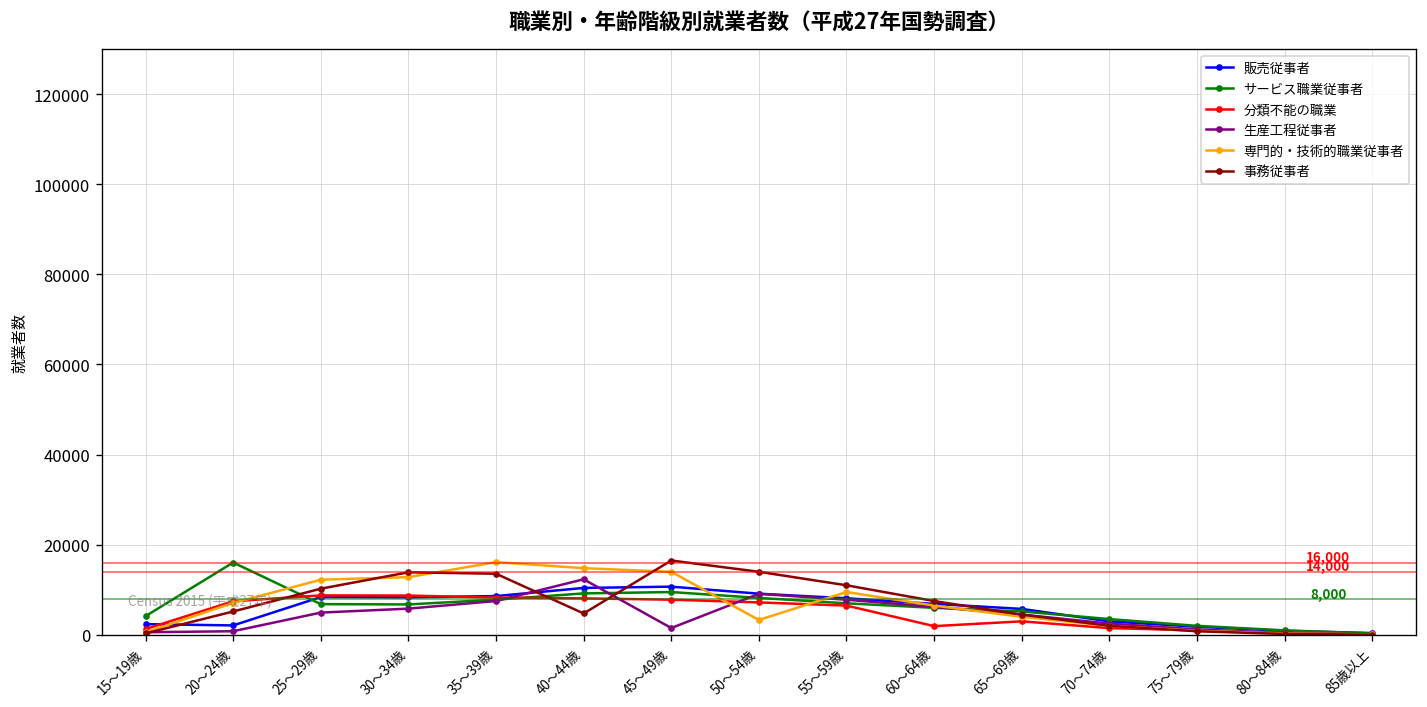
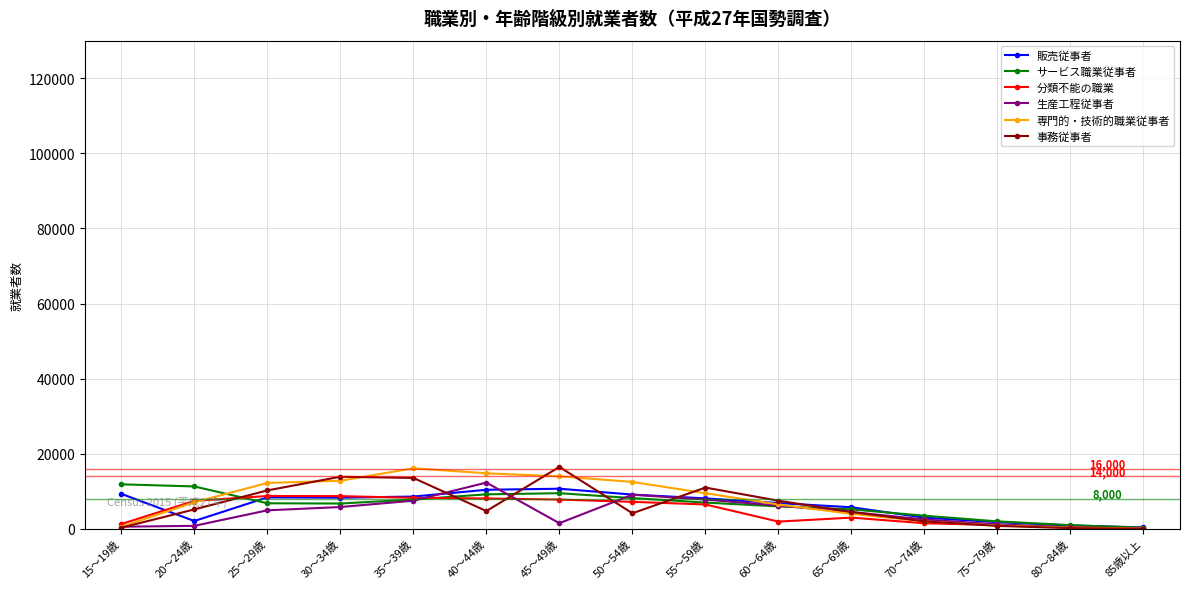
販売従事者, 15～19歳: 2000 -> 9000
サービス職業従事者, 15～19歳: 4000 -> 12000
サービス職業従事者, 20～24歳: 16000 -> 11000
専門的・技術的職業従事者, 50～54歳: 3000 -> 13000
事務従事者, 50～54歳: 14000 -> 4000
